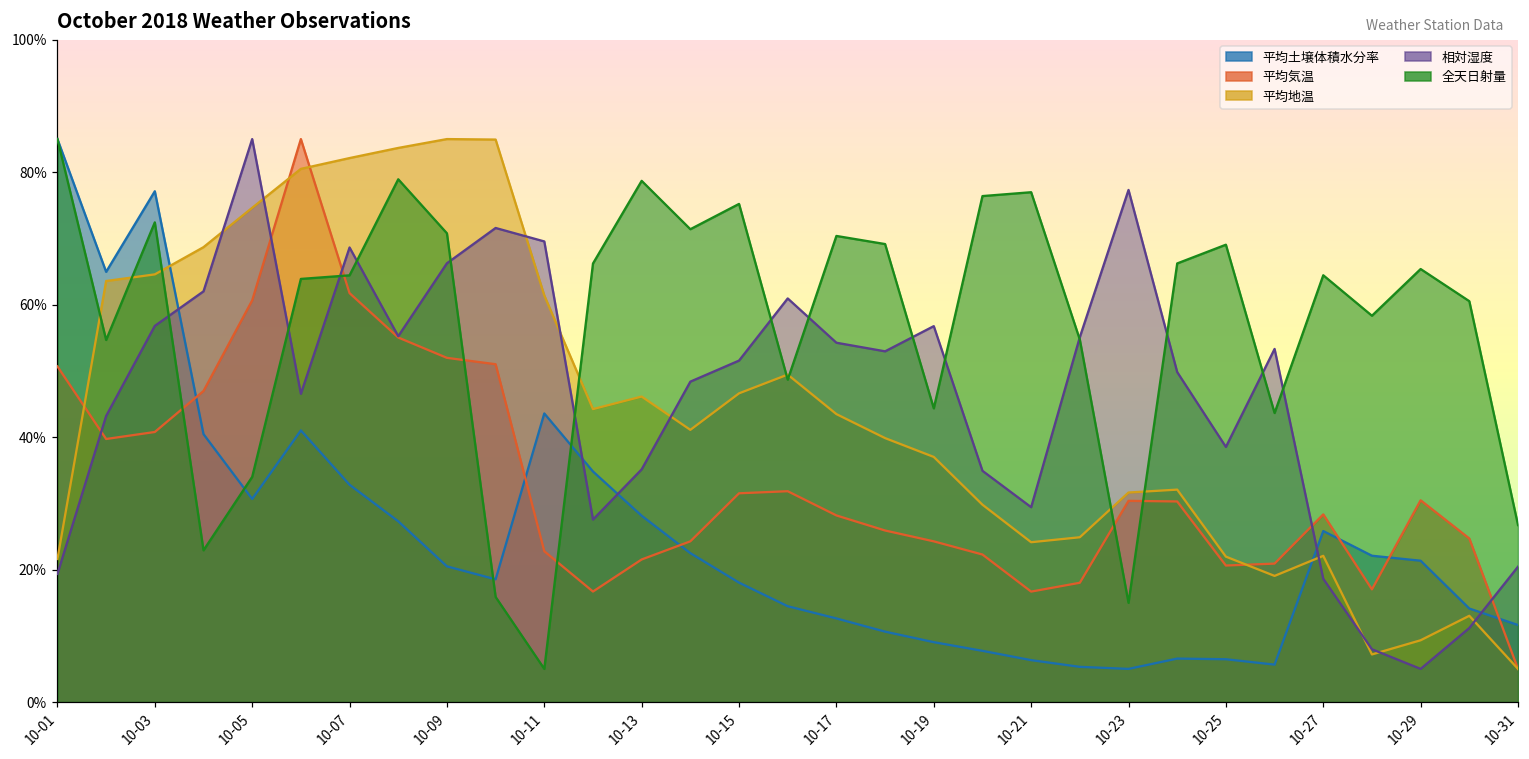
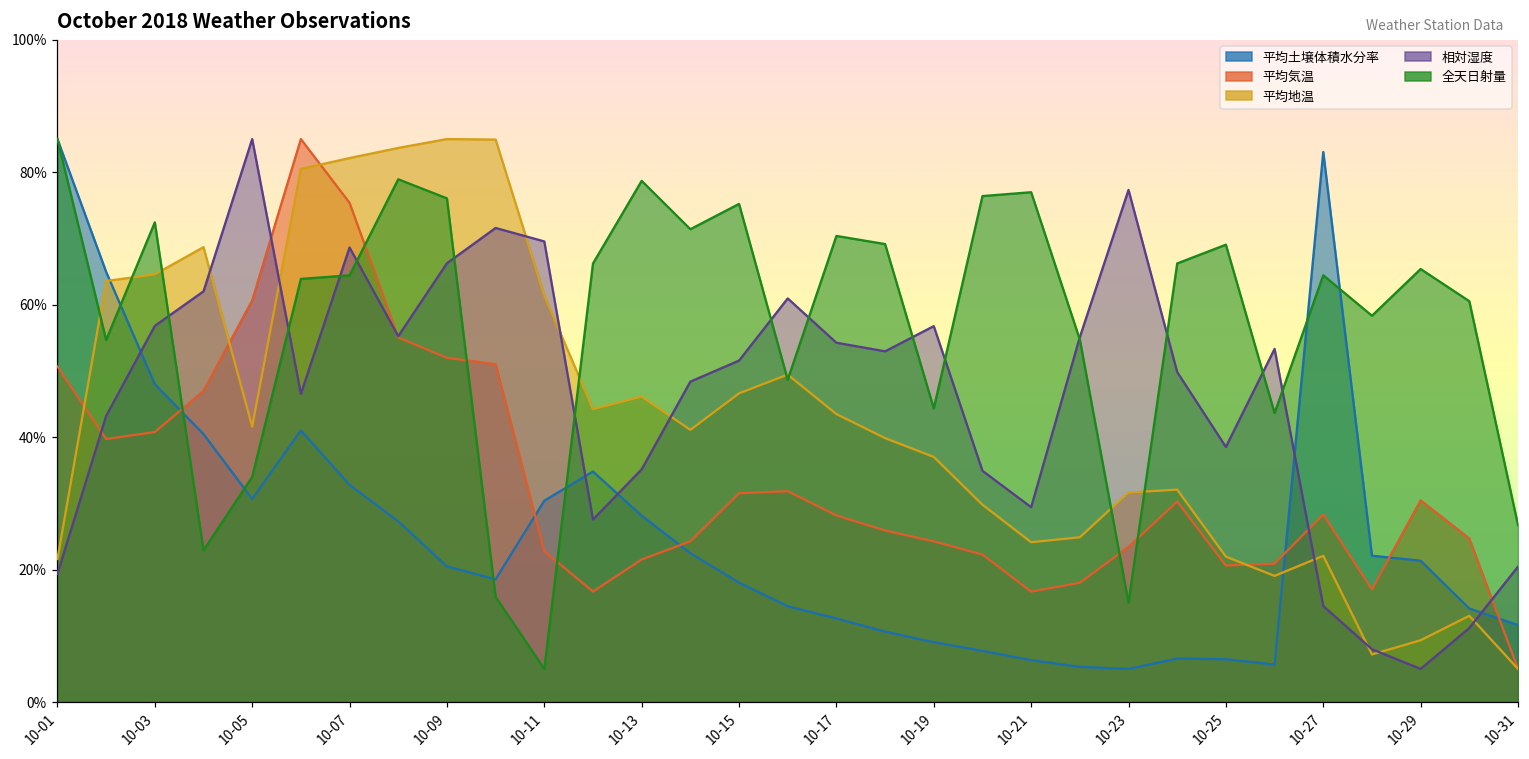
平均土壌体積水分率, 10-03: 77% -> 48%
平均地温, 10-05: 75% -> 42%
平均気温, 10-07: 62% -> 75%
全天日射量, 10-09: 71% -> 76%
平均土壌体積水分率, 10-11: 44% -> 30%
平均気温, 10-23: 30% -> 23%
平均土壌体積水分率, 10-27: 26% -> 83%
相対湿度, 10-27: 19% -> 14%
